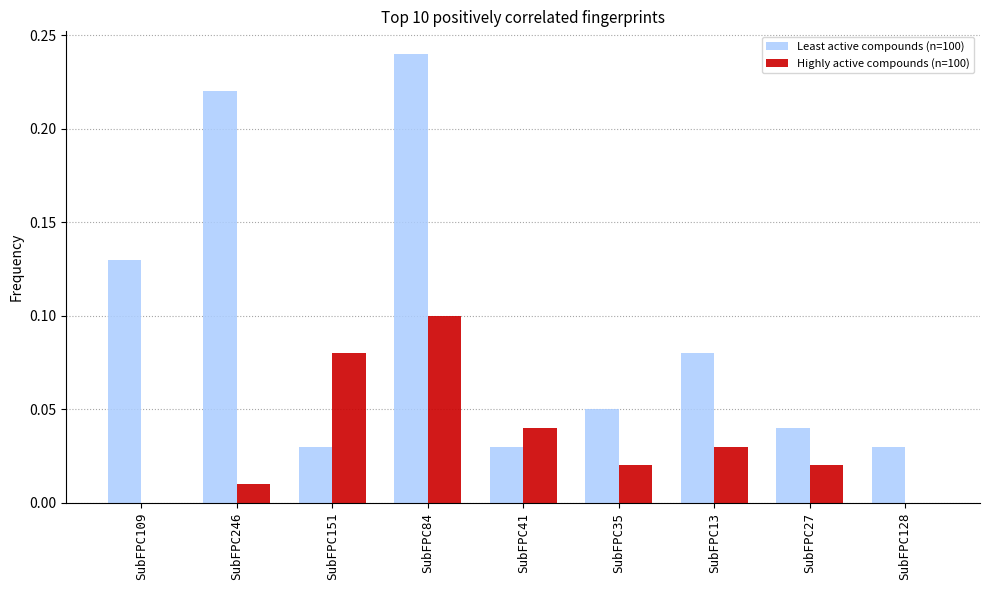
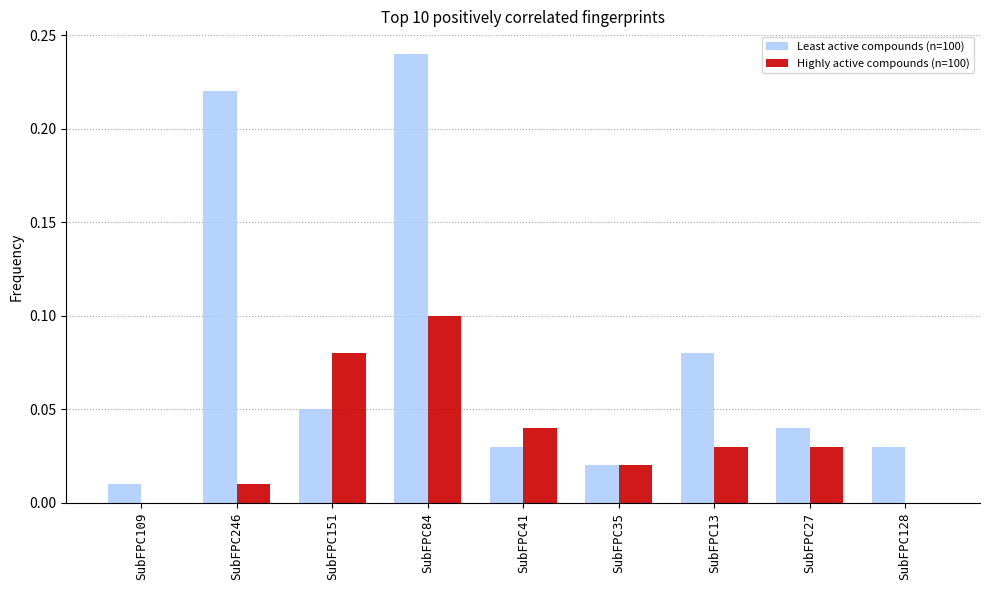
Least active compounds (n=100), SubFPC109: 0.13 -> 0.01
Least active compounds (n=100), SubFPC151: 0.03 -> 0.05
Least active compounds (n=100), SubFPC35: 0.05 -> 0.02
Highly active compounds (n=100), SubFPC27: 0.02 -> 0.03
